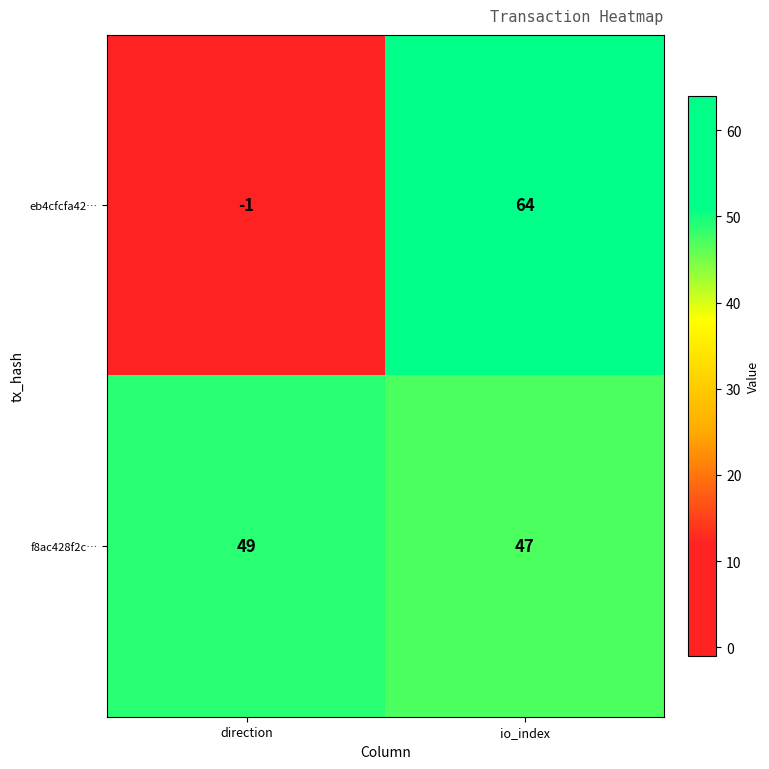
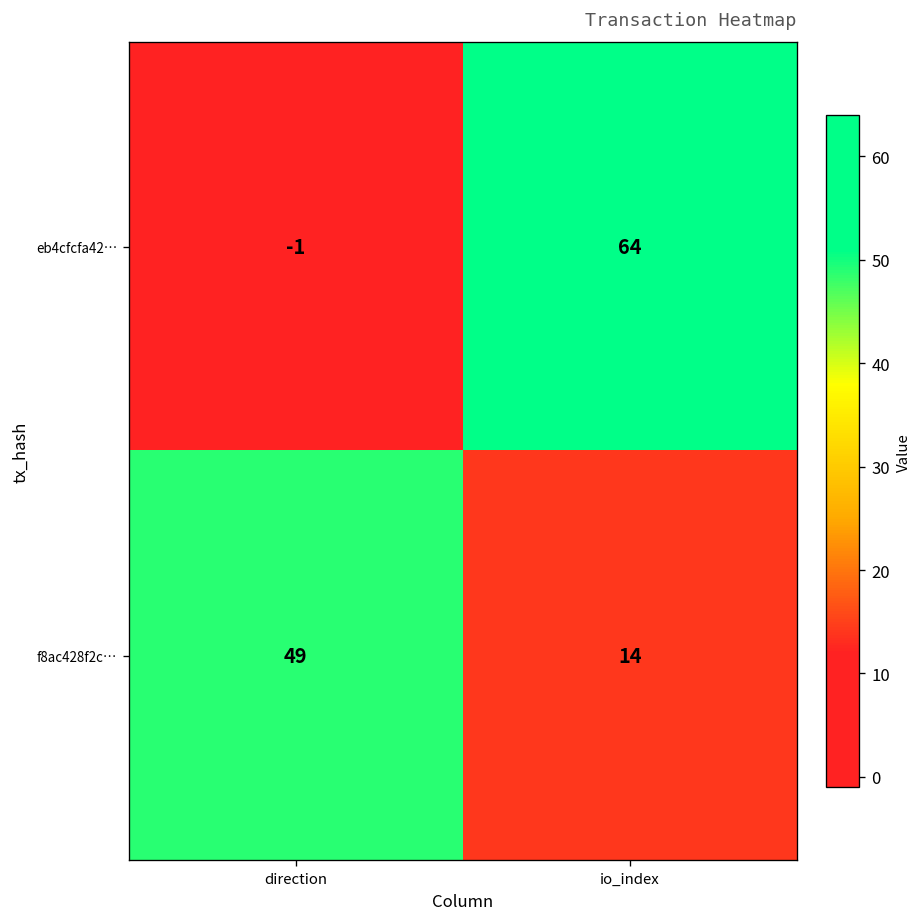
f8ac428f2c…, io_index: 47 -> 14
